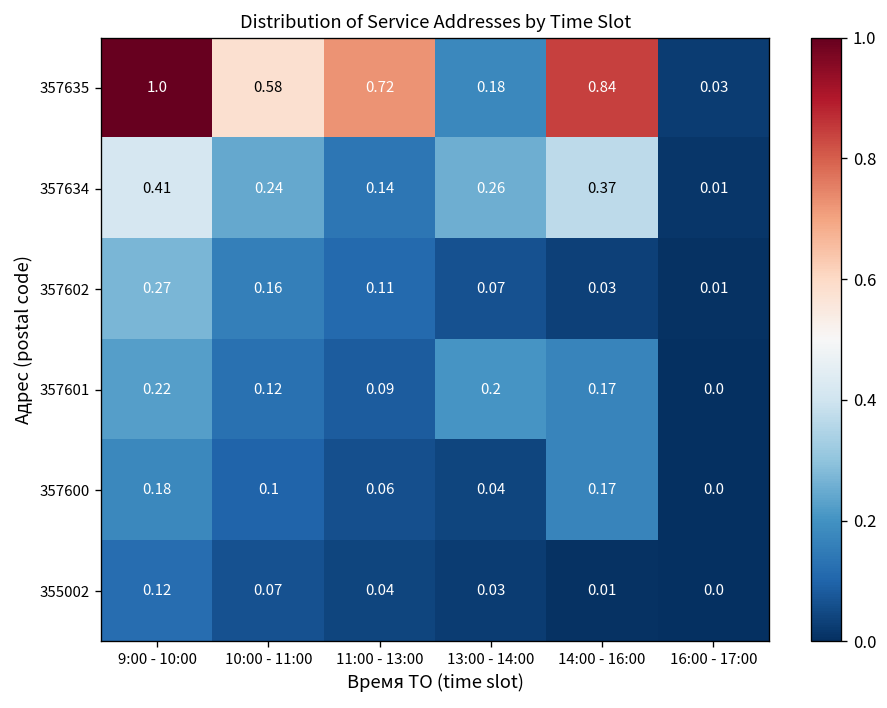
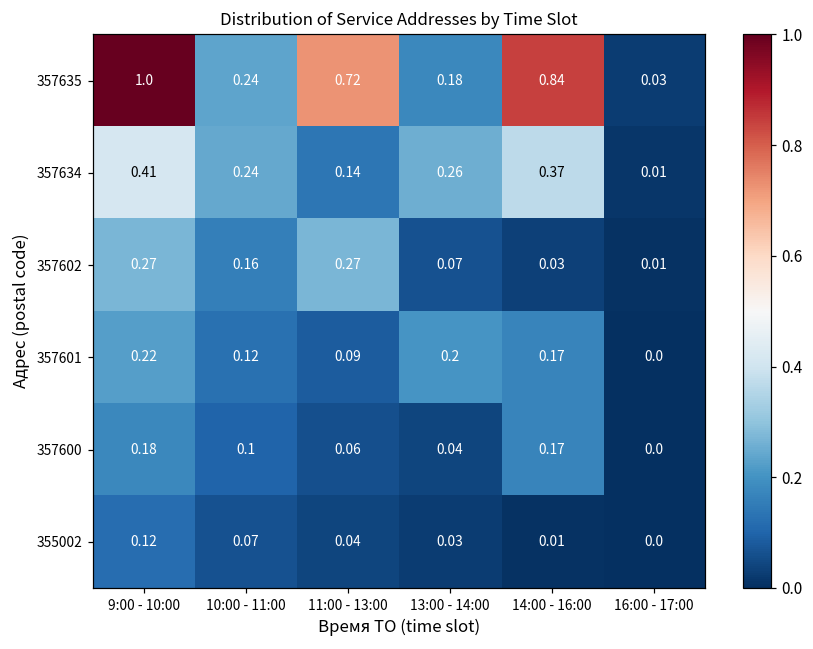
357635, 10:00 - 11:00: 0.58 -> 0.24
357602, 11:00 - 13:00: 0.11 -> 0.27
